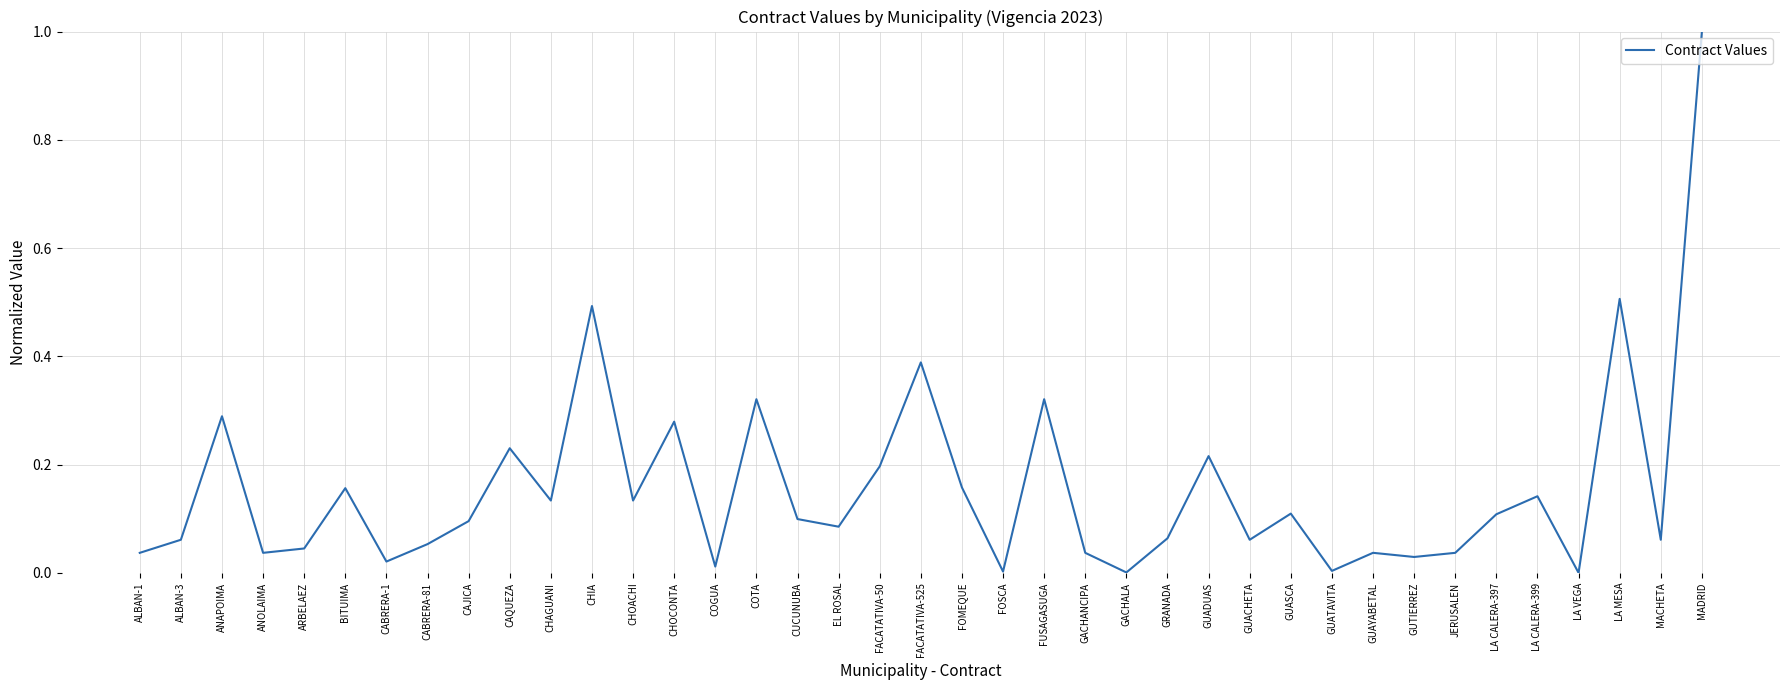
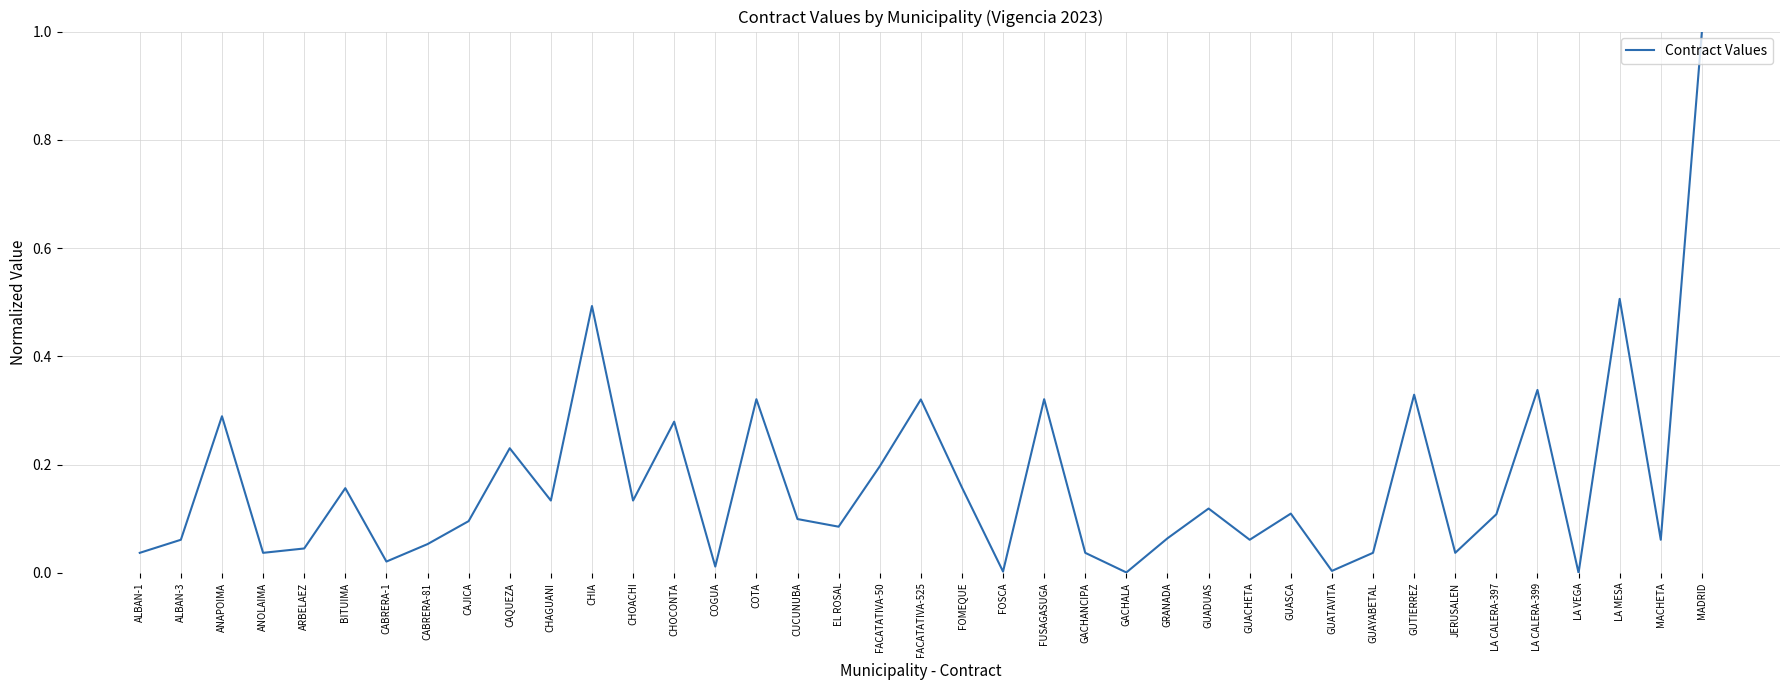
FACATATIVA-525: 0.39 -> 0.32
GUADUAS: 0.22 -> 0.12
GUTIERREZ: 0.03 -> 0.33
LA CALERA-399: 0.14 -> 0.34
